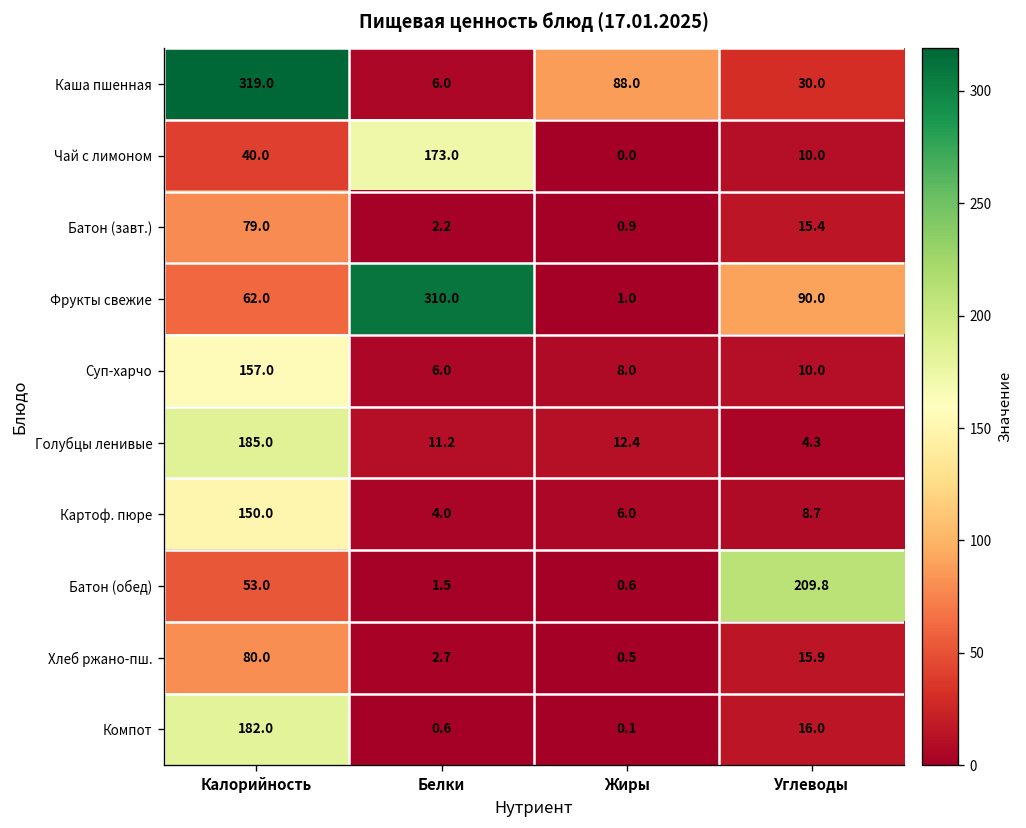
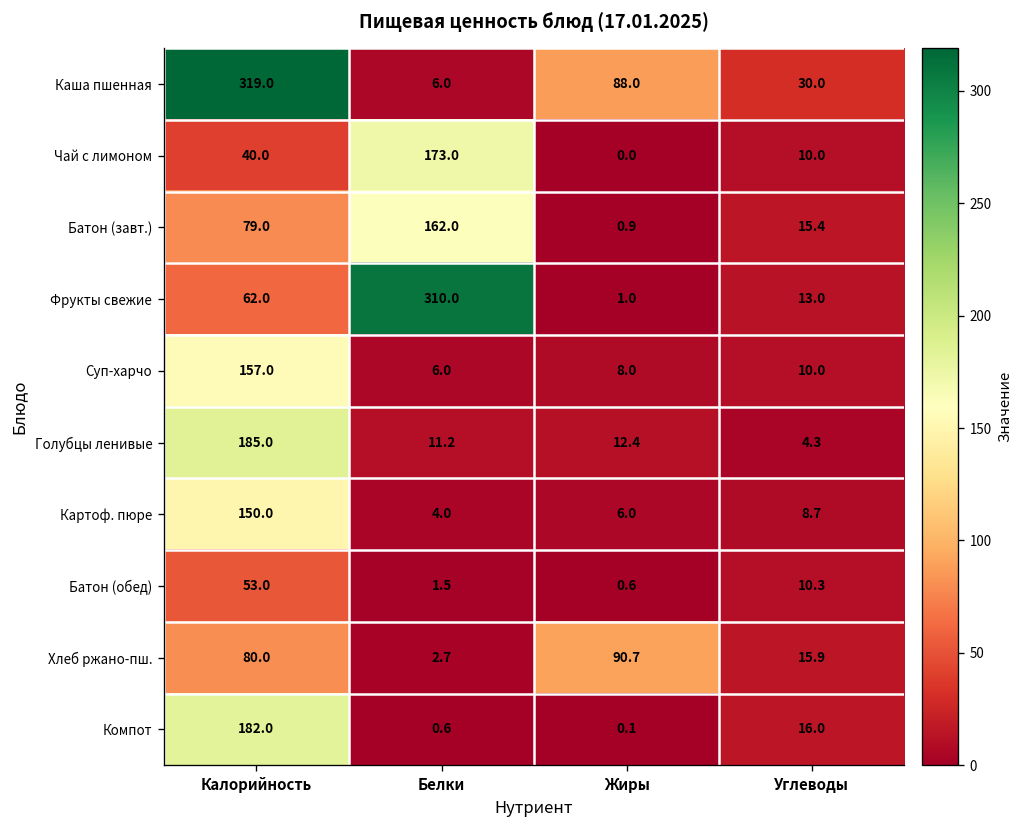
Батон (завт.), Белки: 2.2 -> 162.0
Фрукты свежие, Углеводы: 90.0 -> 13.0
Батон (обед), Углеводы: 209.8 -> 10.3
Хлеб ржано-пш., Жиры: 0.5 -> 90.7
